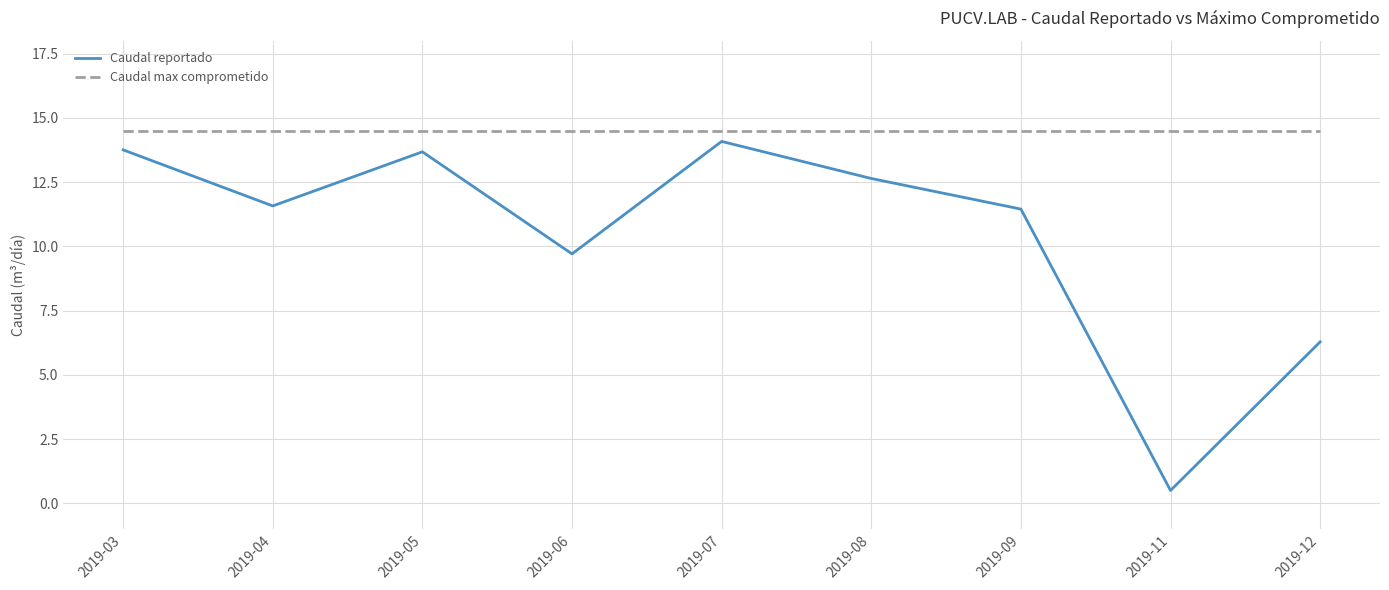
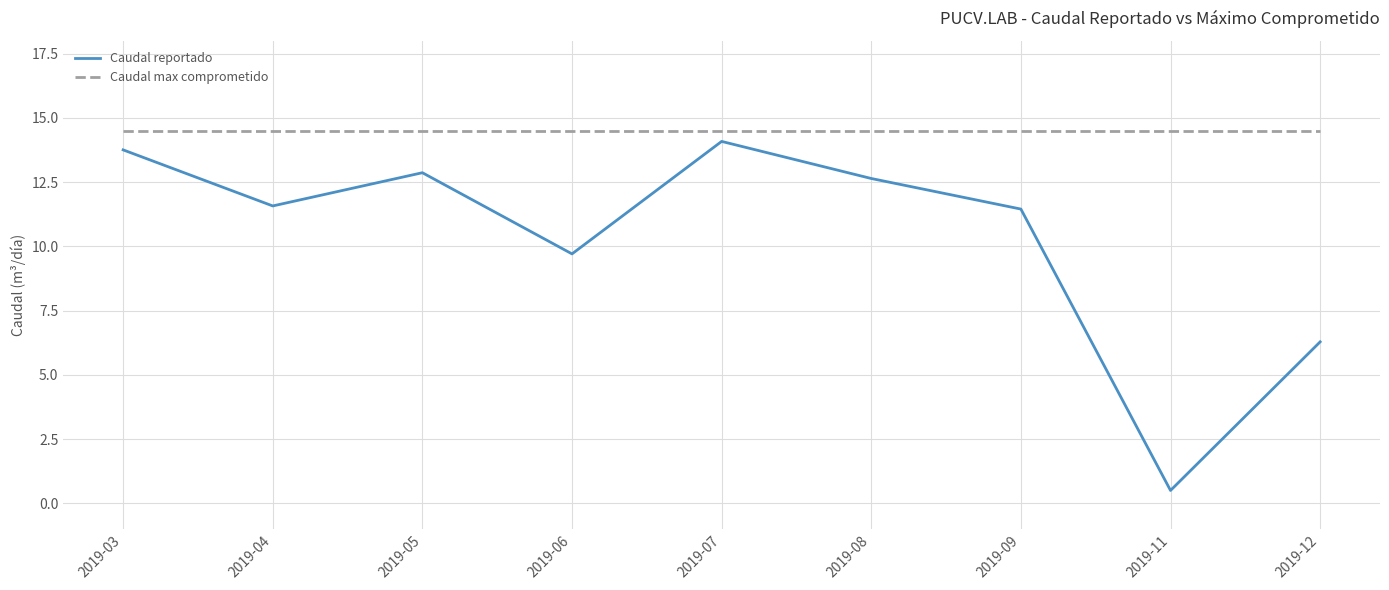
Caudal reportado, 2019-05: 13.7 -> 12.9
